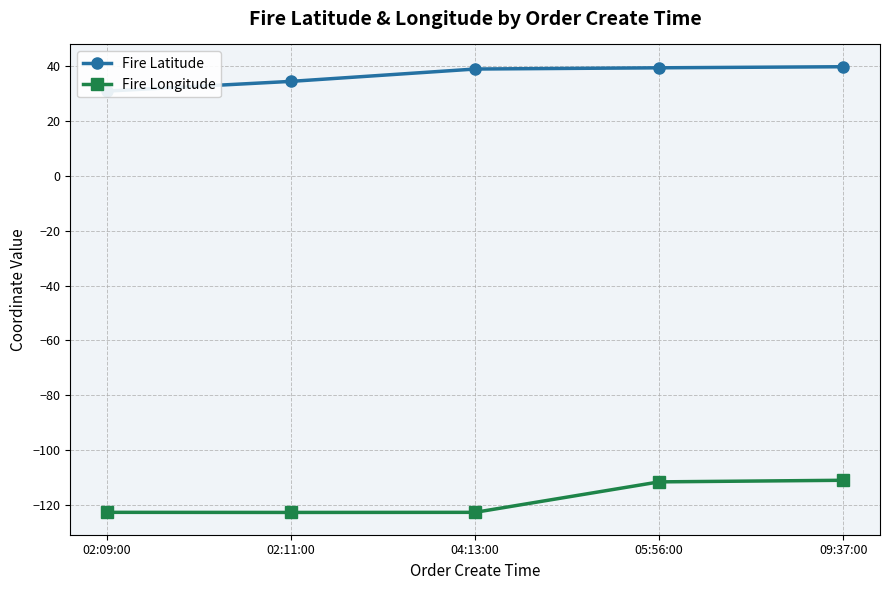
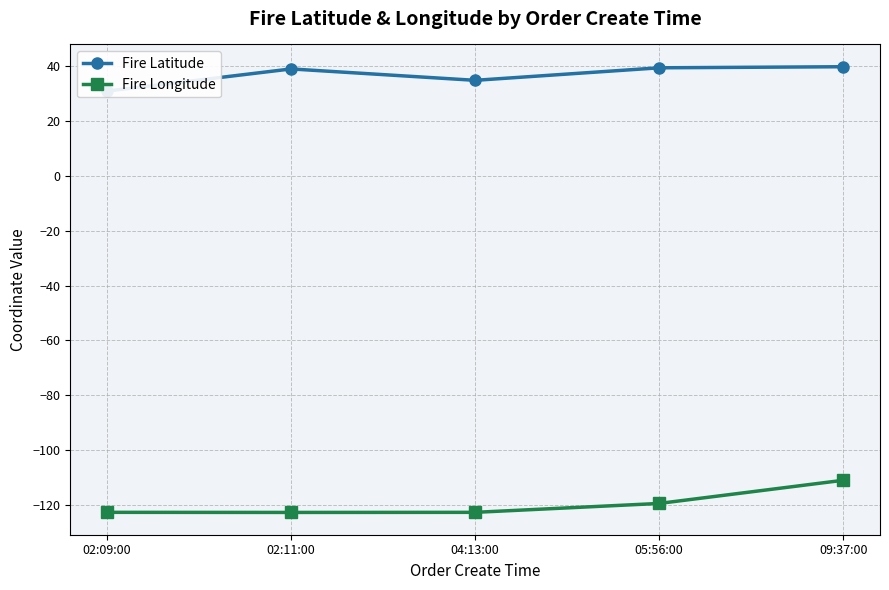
Fire Latitude, 02:11:00: 35 -> 39
Fire Latitude, 04:13:00: 39 -> 35
Fire Longitude, 05:56:00: -112 -> -119
